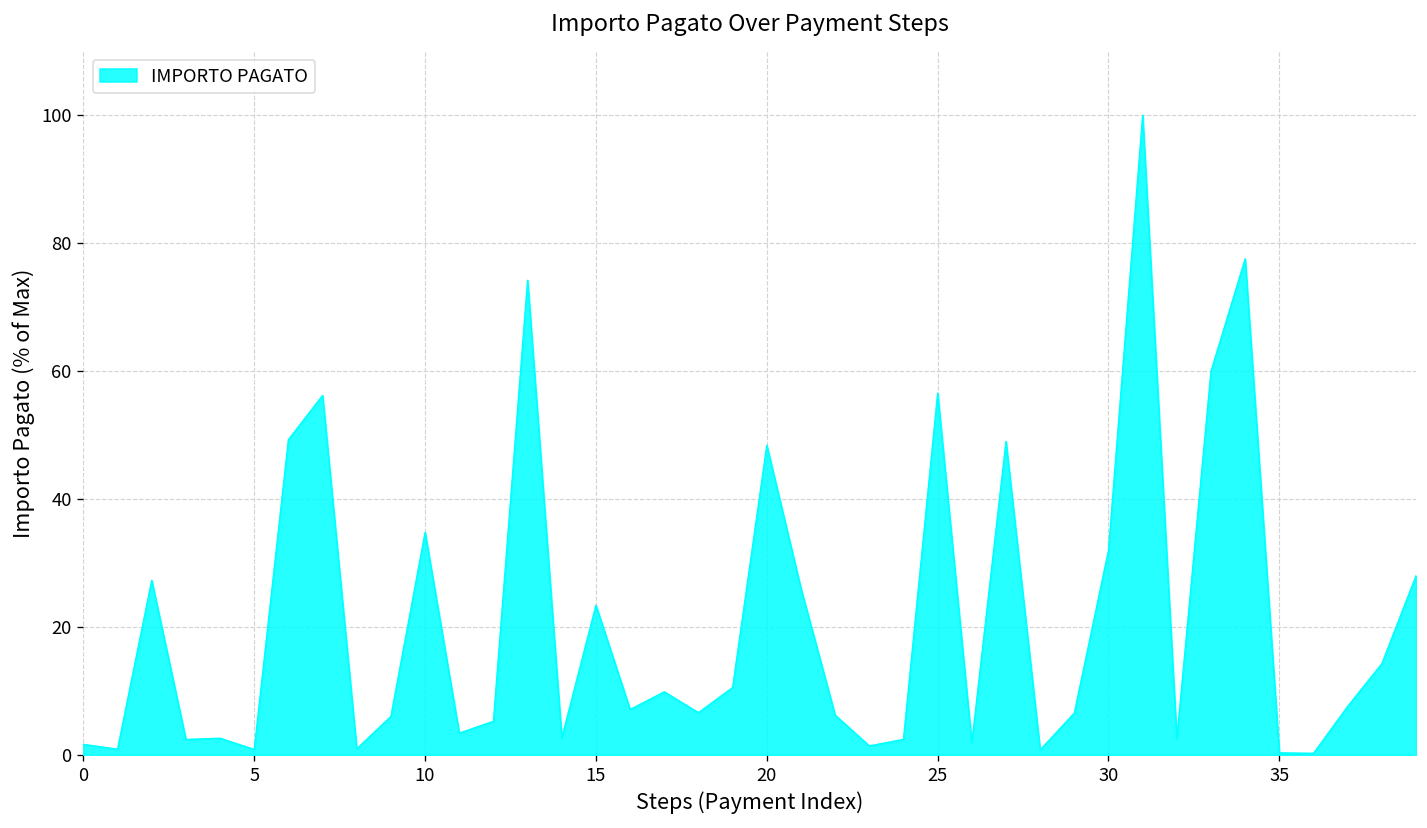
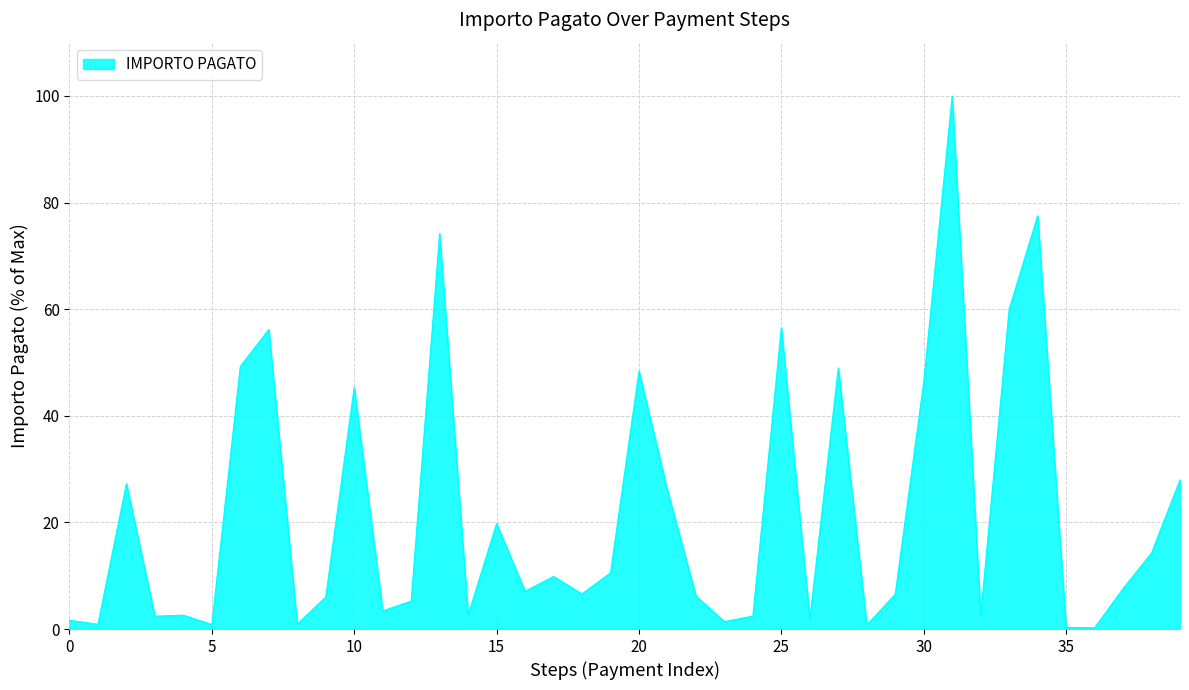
10: 35 -> 45
15: 23 -> 20
30: 32 -> 46
